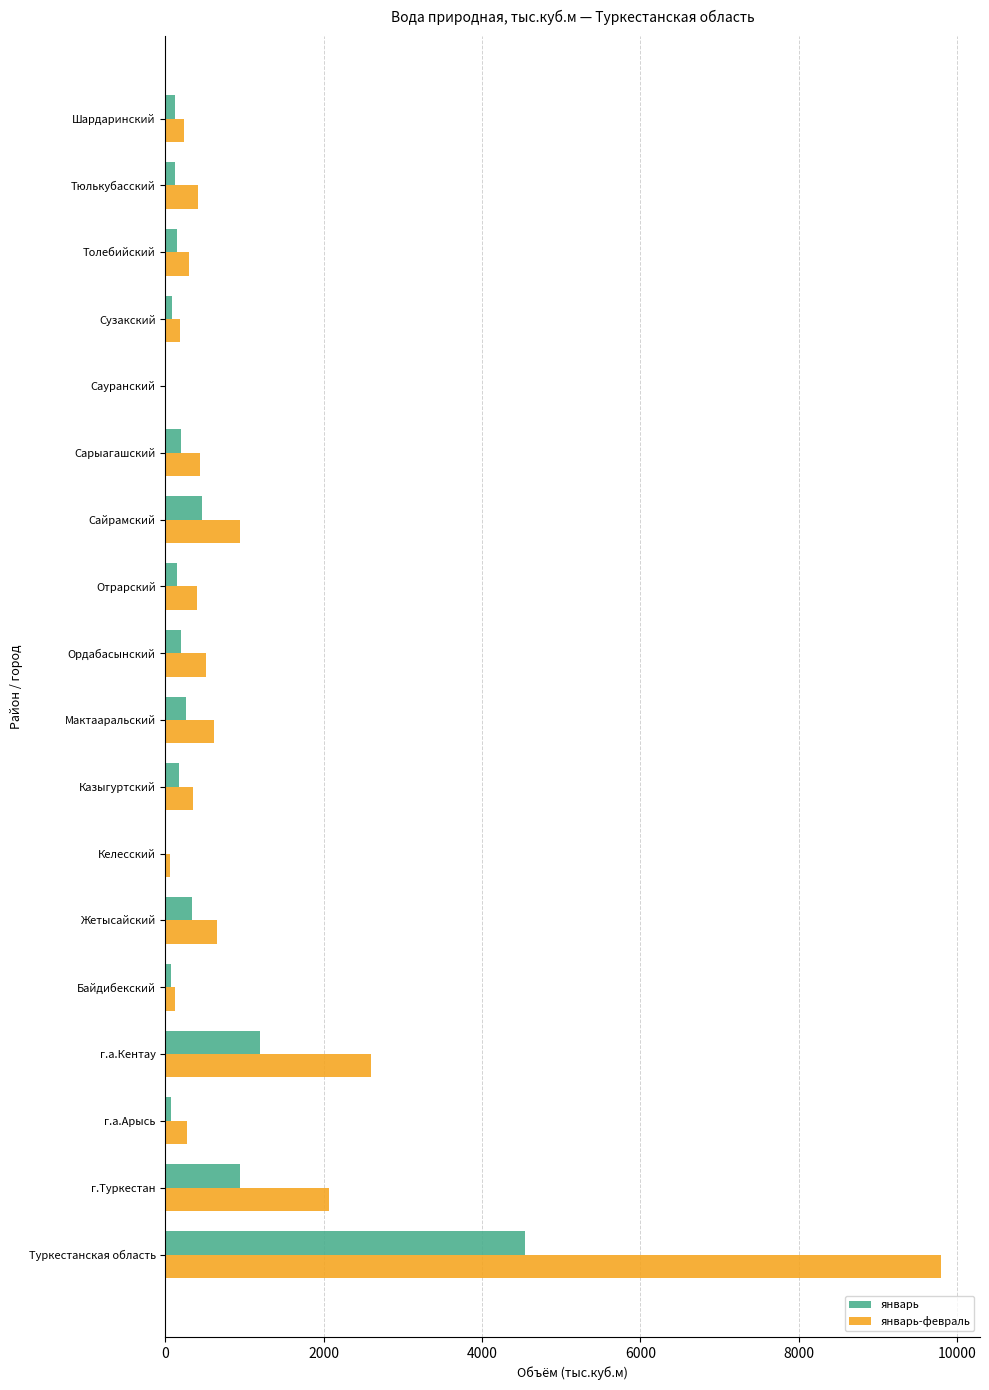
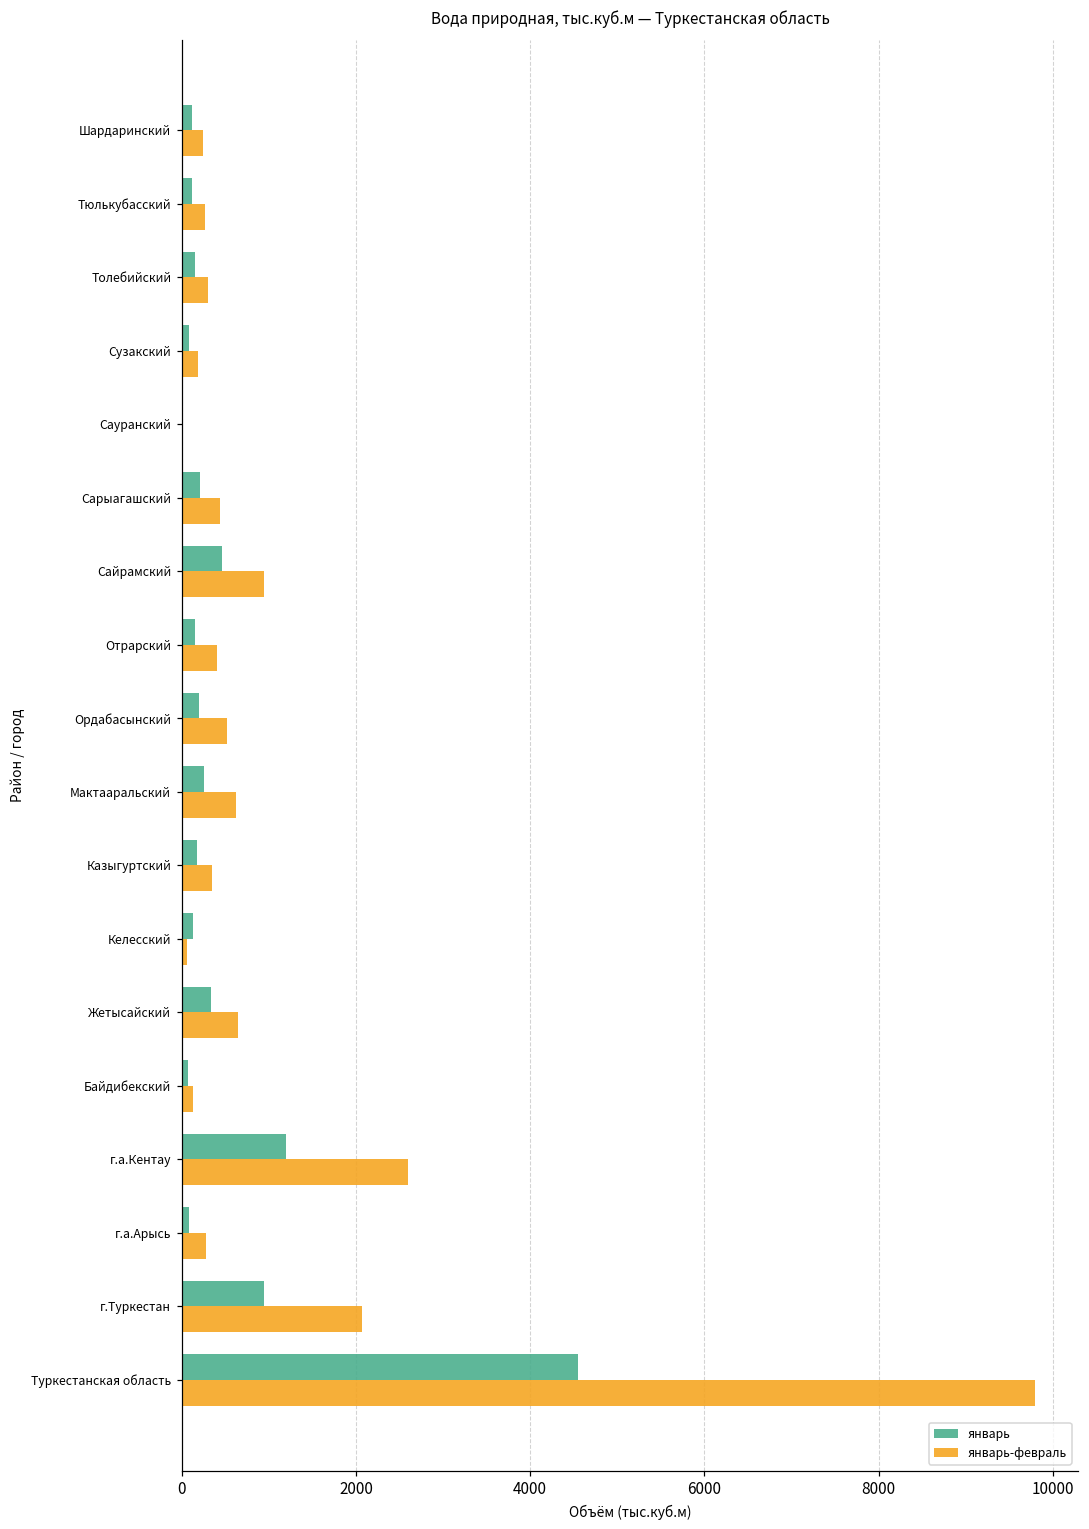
январь-февраль, Тюлькубасский: 400 -> 300
январь, Келесский: 0 -> 100
